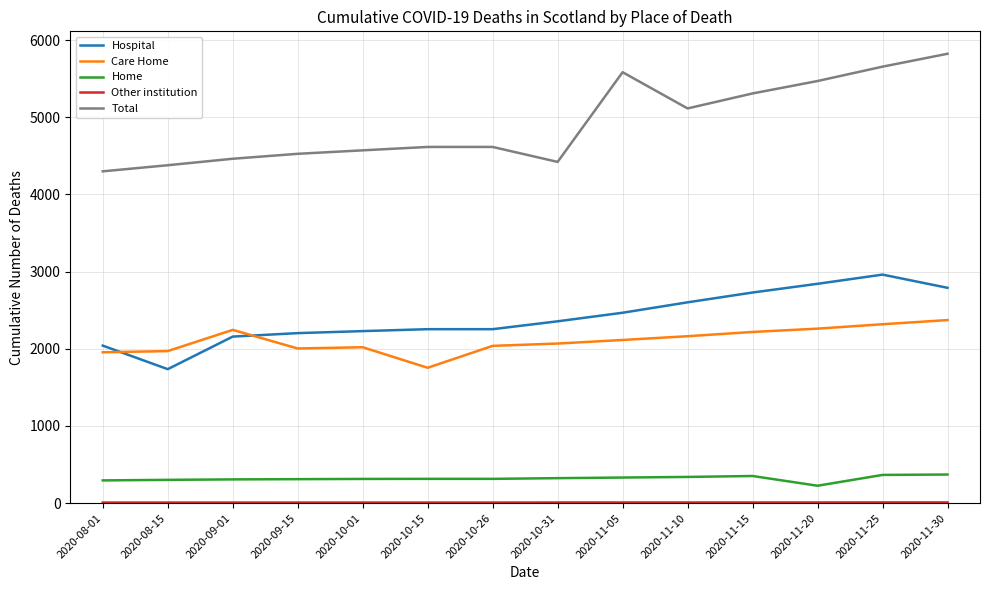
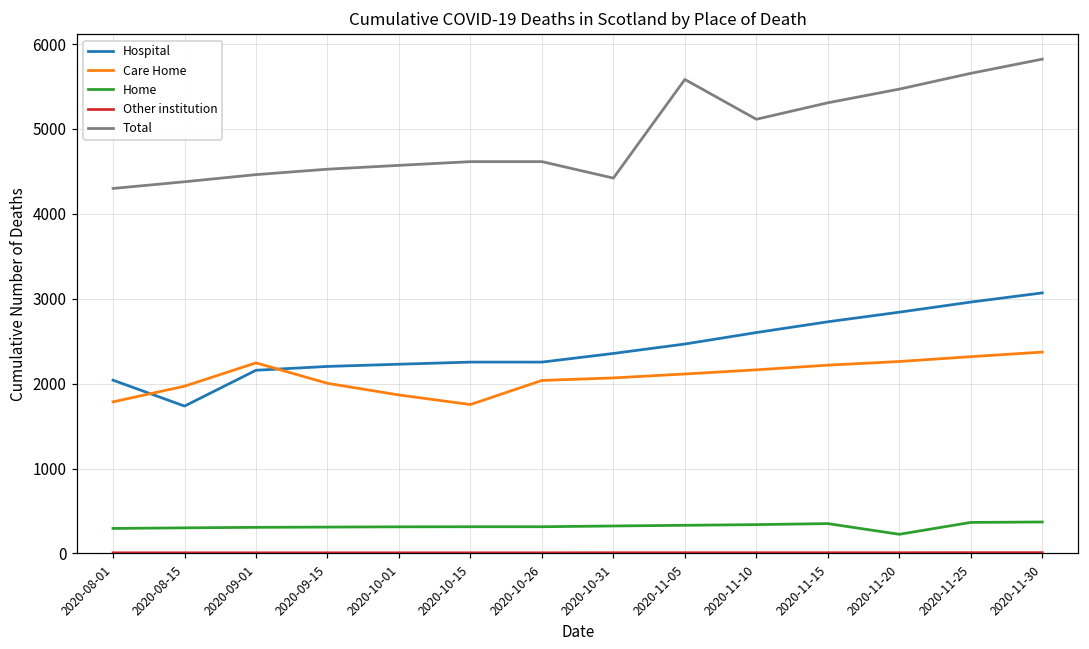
Care Home, 2020-08-01: 2000 -> 1800
Care Home, 2020-10-01: 2000 -> 1900
Hospital, 2020-11-30: 2800 -> 3100
